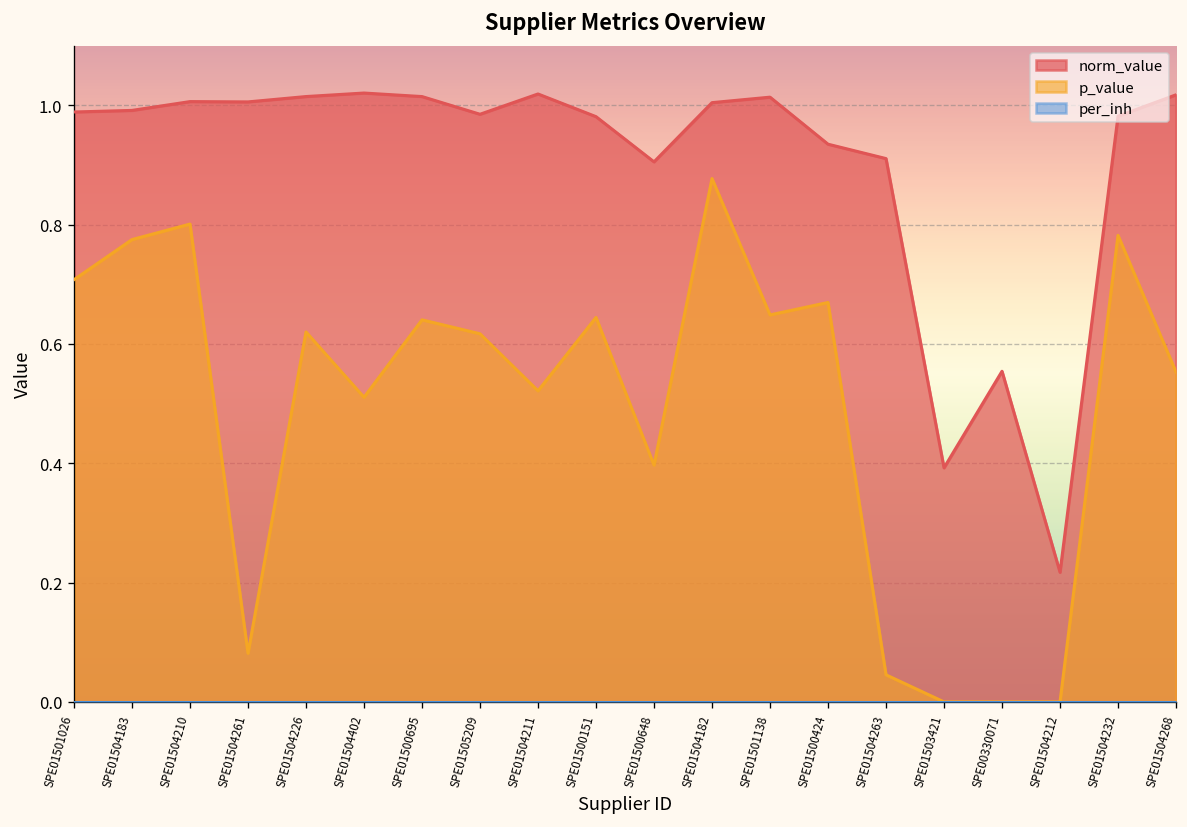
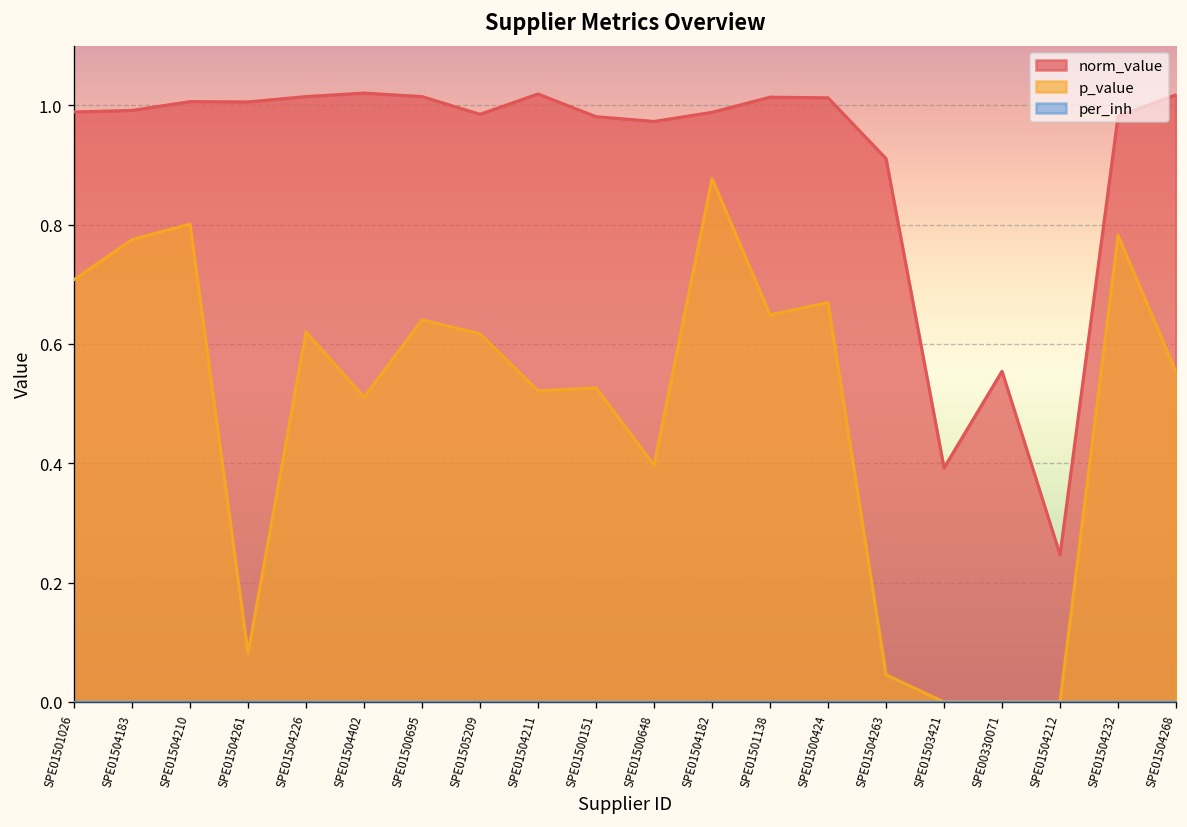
p_value, SPE01500151: 0.64 -> 0.53
norm_value, SPE01500648: 0.91 -> 0.97
norm_value, SPE01504182: 1.00 -> 0.99
norm_value, SPE01500424: 0.93 -> 1.01
norm_value, SPE01504212: 0.22 -> 0.25
